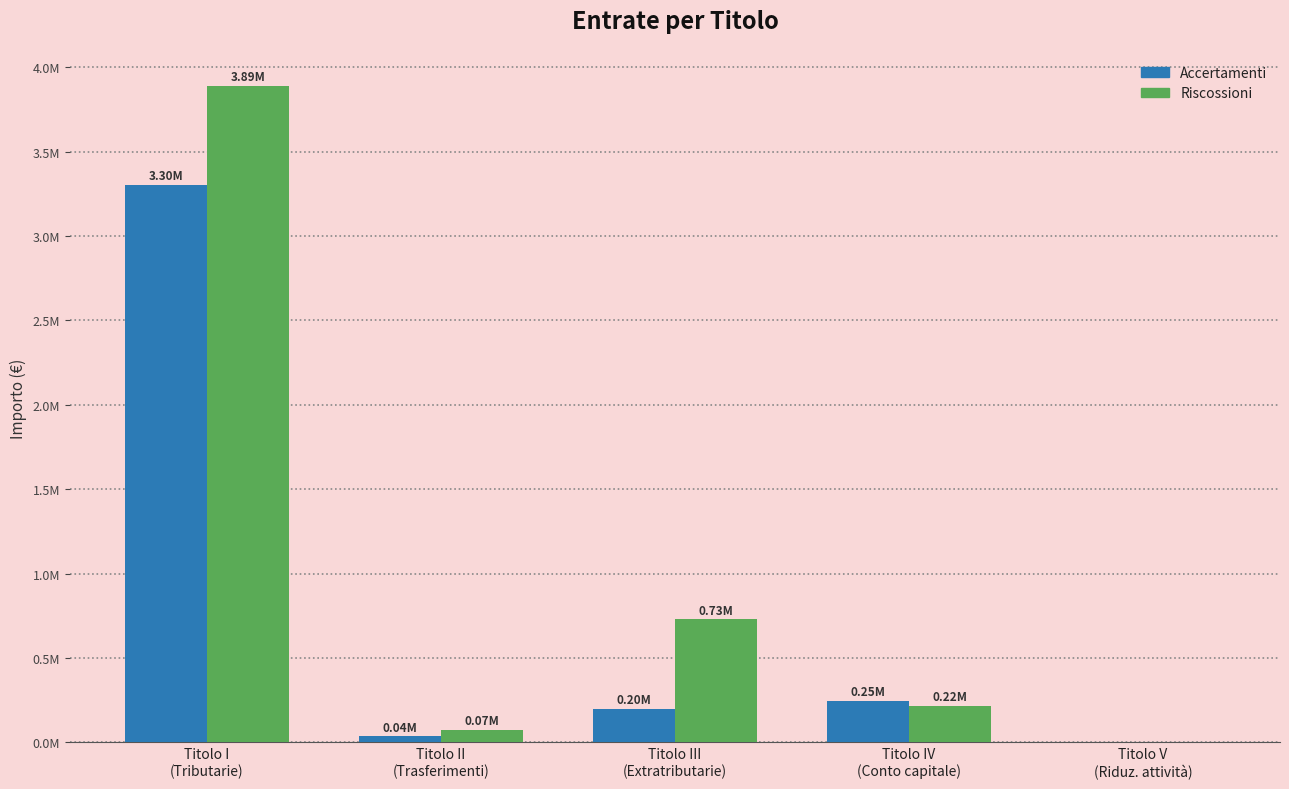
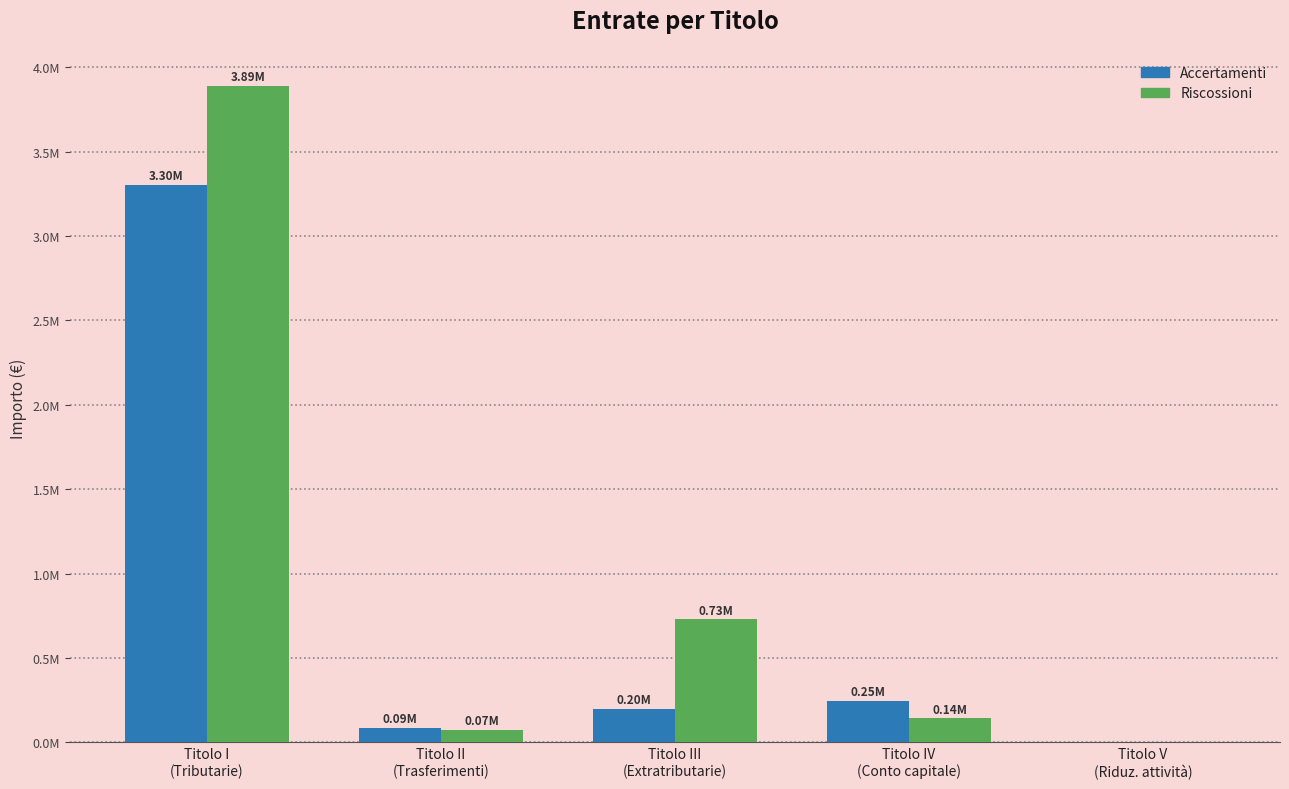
Accertamenti, Titolo II (Trasferimenti): 0.04M -> 0.09M
Riscossioni, Titolo IV (Conto capitale): 0.22M -> 0.14M
